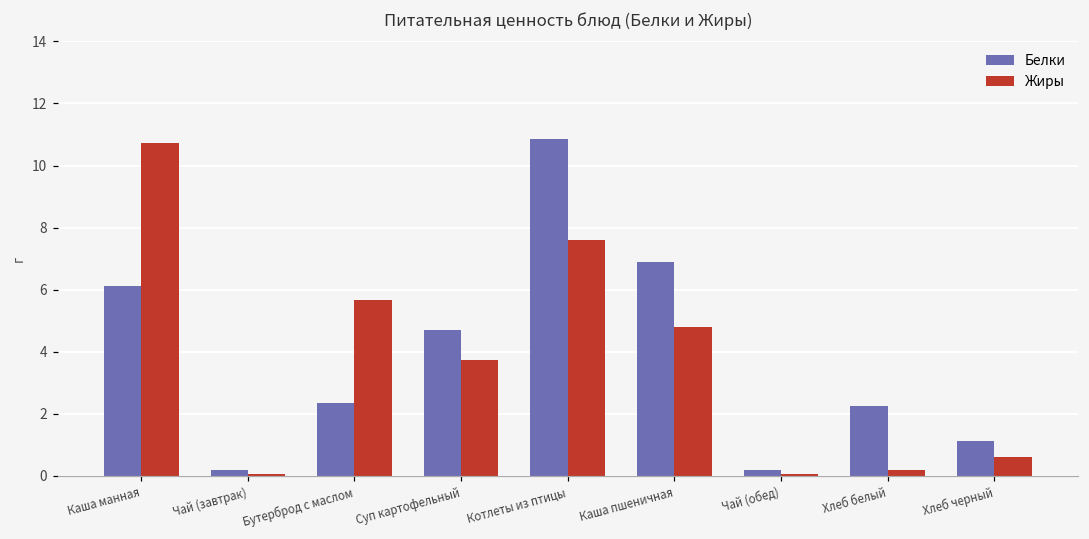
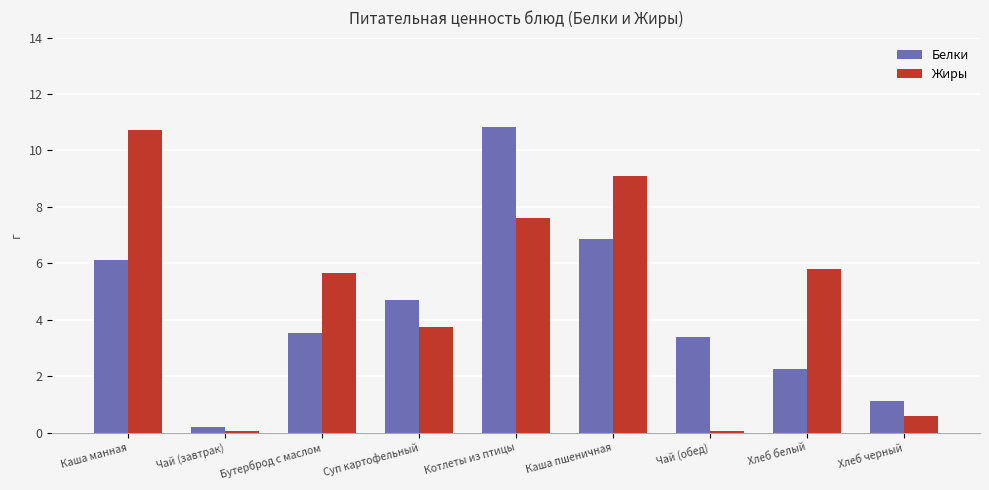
Белки, Бутерброд с маслом: 2.4 -> 3.5
Жиры, Каша пшеничная: 4.8 -> 9.1
Белки, Чай (обед): 0.2 -> 3.4
Жиры, Хлеб белый: 0.2 -> 5.8
